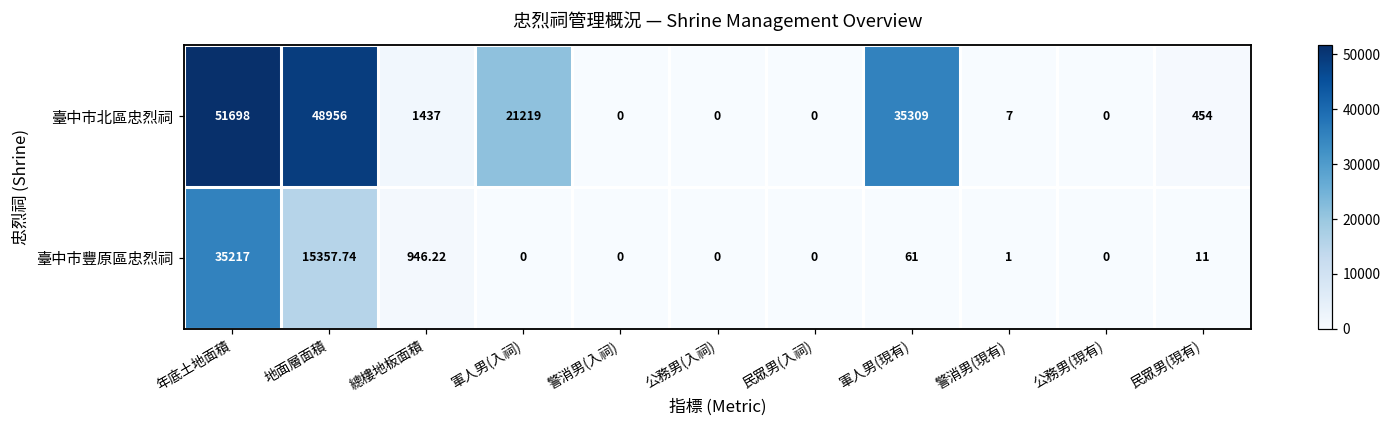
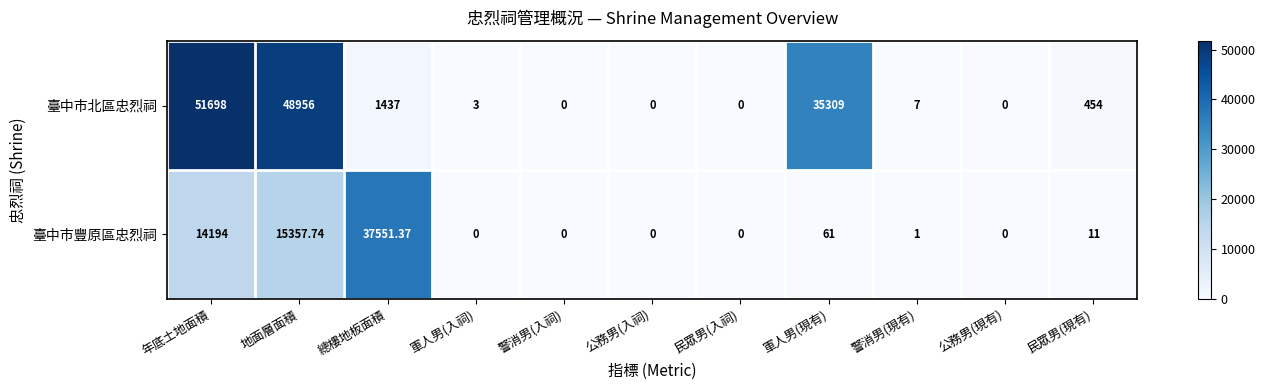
臺中市北區忠烈祠, 軍人男(入祠): 21219 -> 3
臺中市豐原區忠烈祠, 年底土地面積: 35217 -> 14194
臺中市豐原區忠烈祠, 總樓地板面積: 946.22 -> 37551.37
